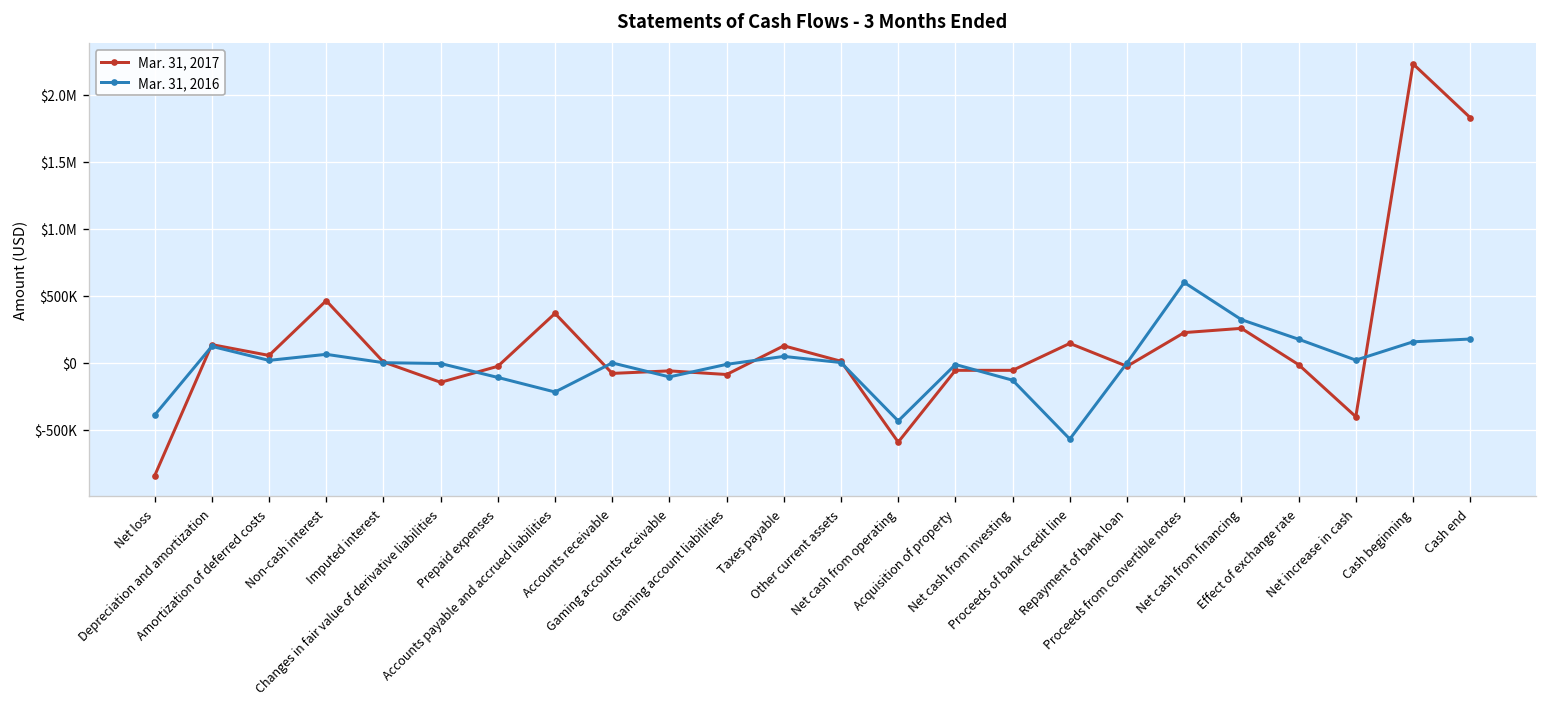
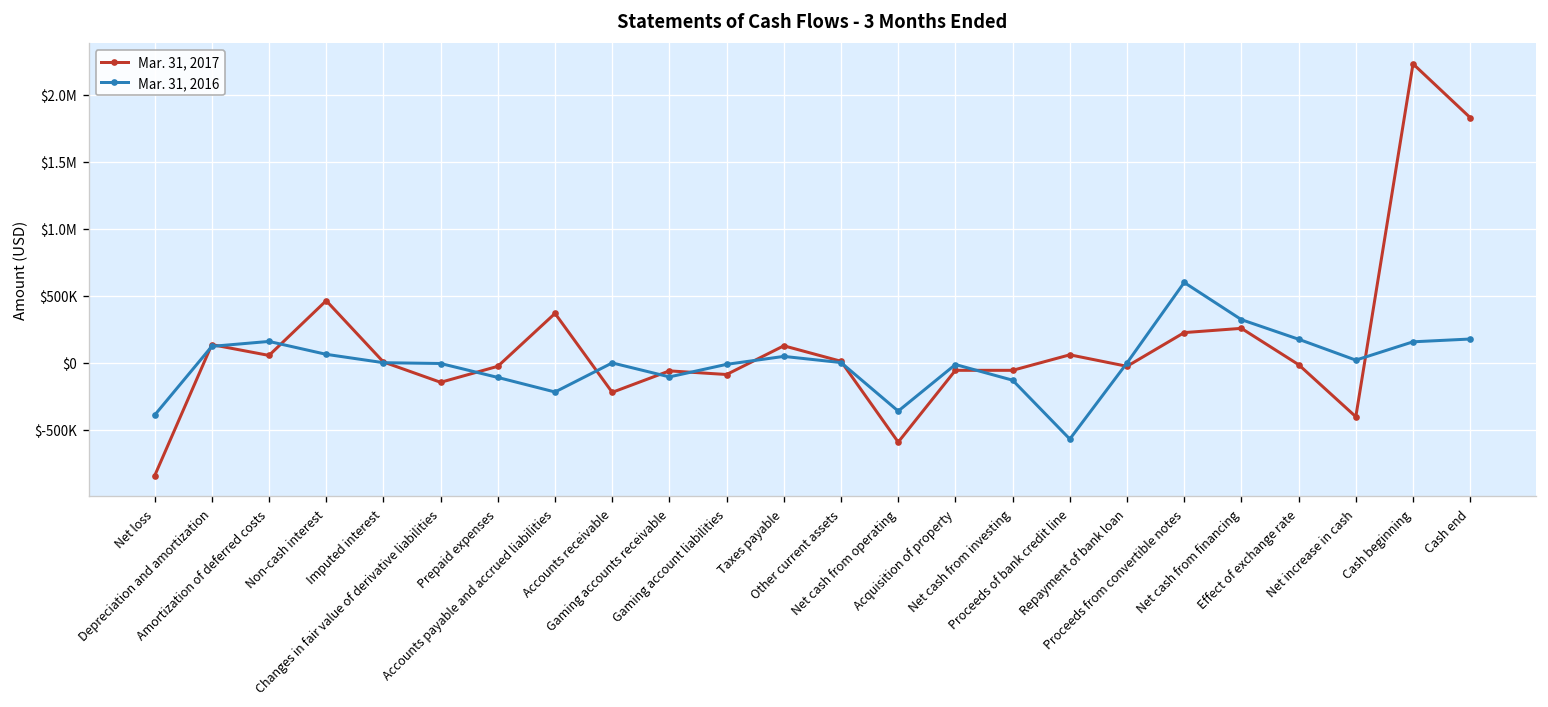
Mar. 31, 2016, Amortization of deferred costs: $20000 -> $160000
Mar. 31, 2017, Accounts receivable: $-80000 -> $-220000
Mar. 31, 2016, Net cash from operating: $-430000 -> $-360000
Mar. 31, 2017, Proceeds of bank credit line: $150000 -> $60000
